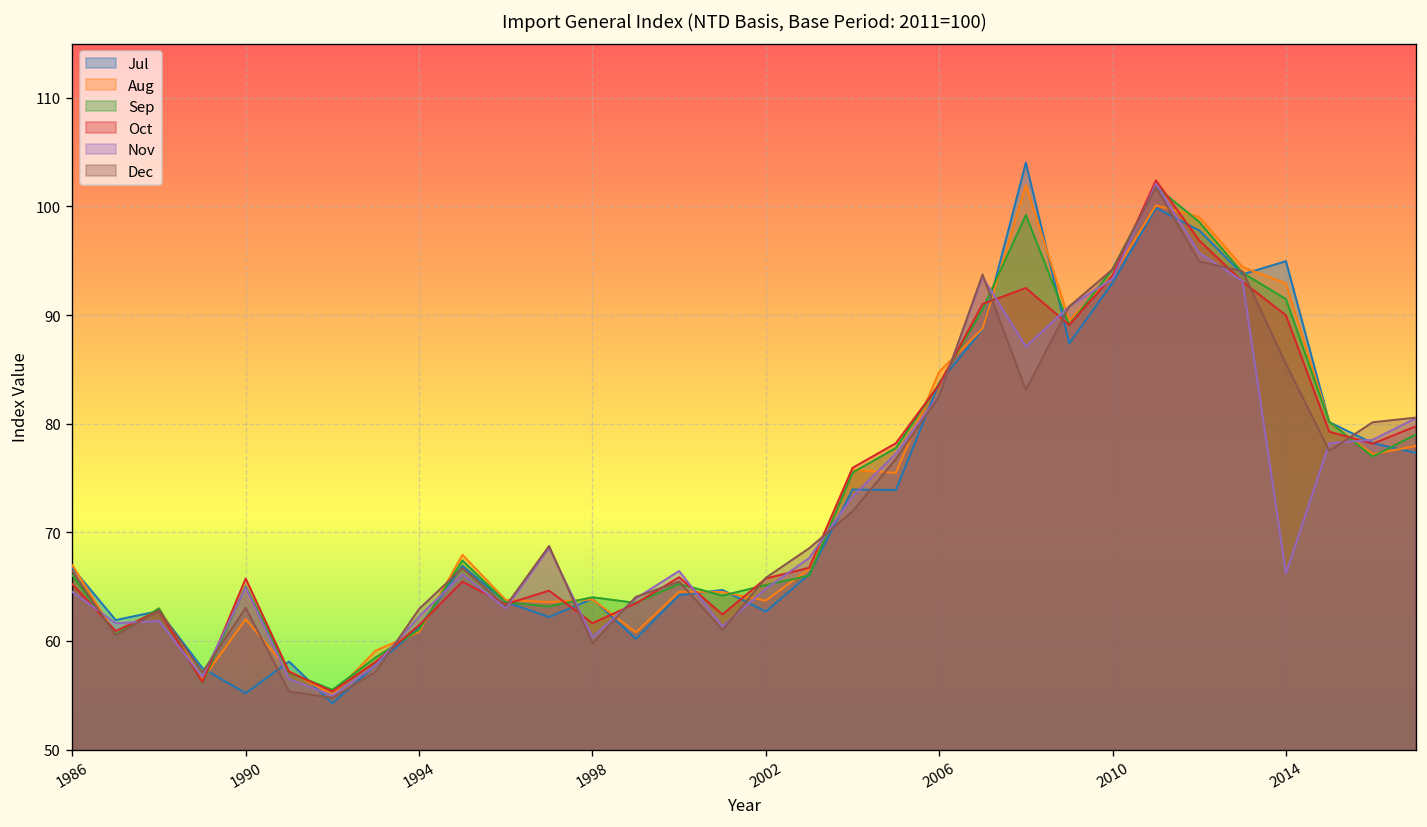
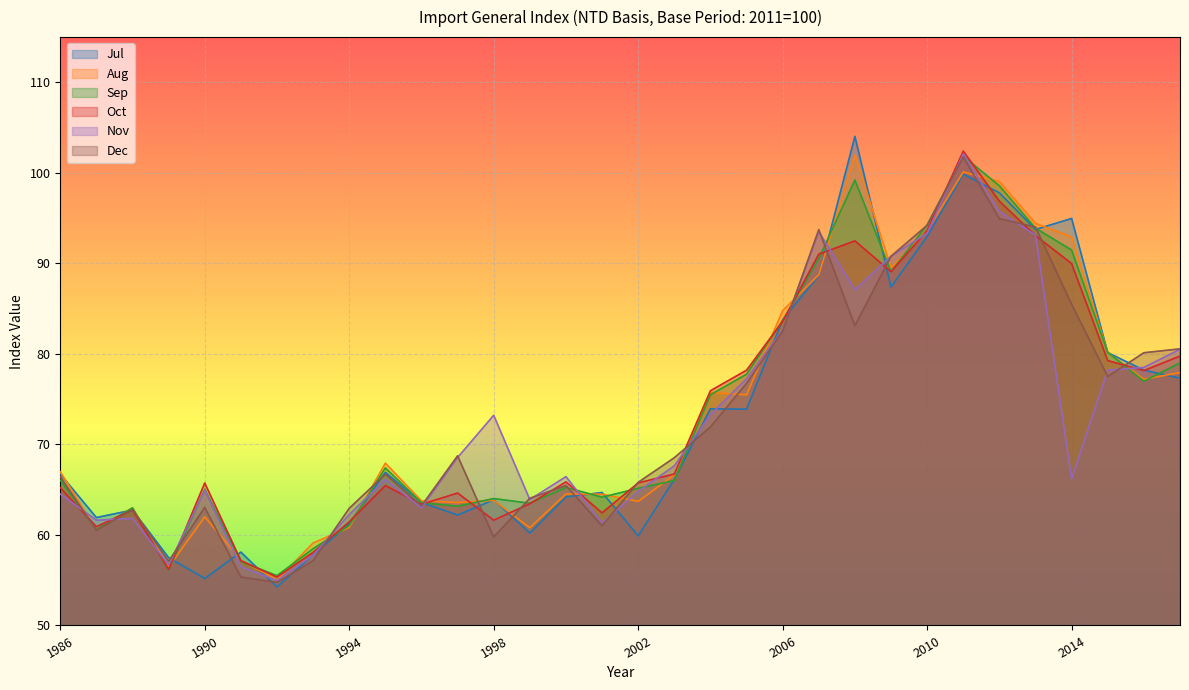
Nov, 1998: 60 -> 73
Jul, 2002: 63 -> 60
